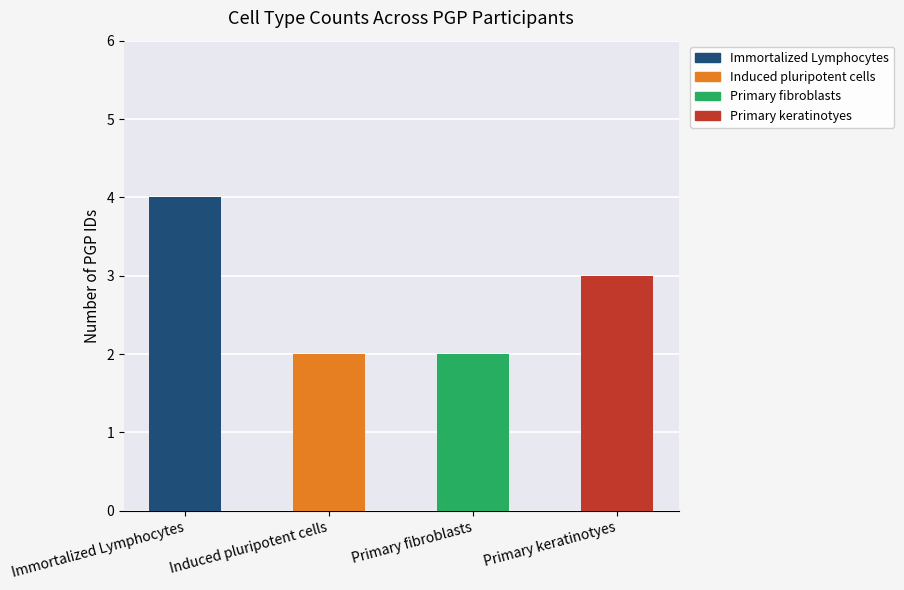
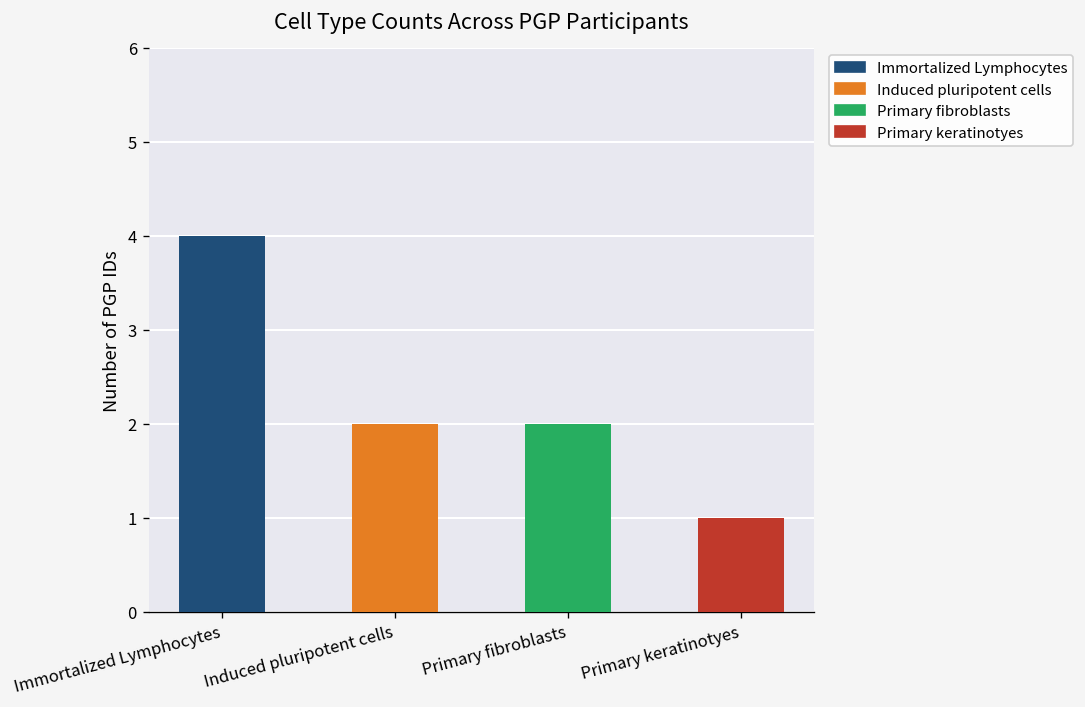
Primary keratinotyes: 3 -> 1
